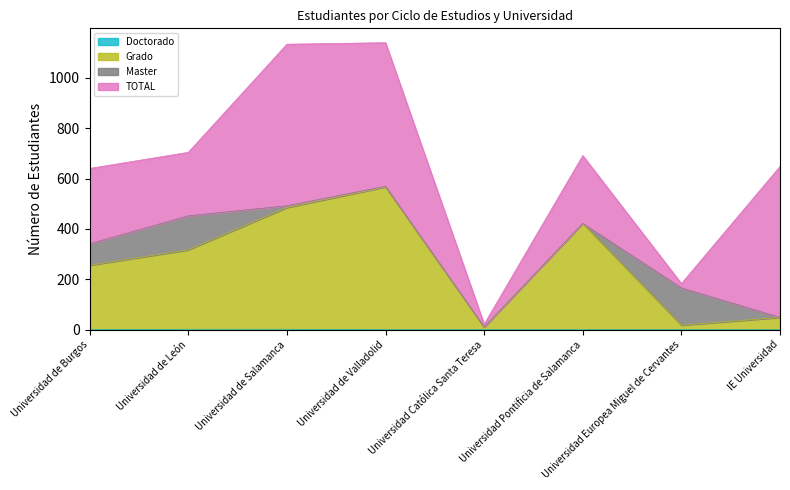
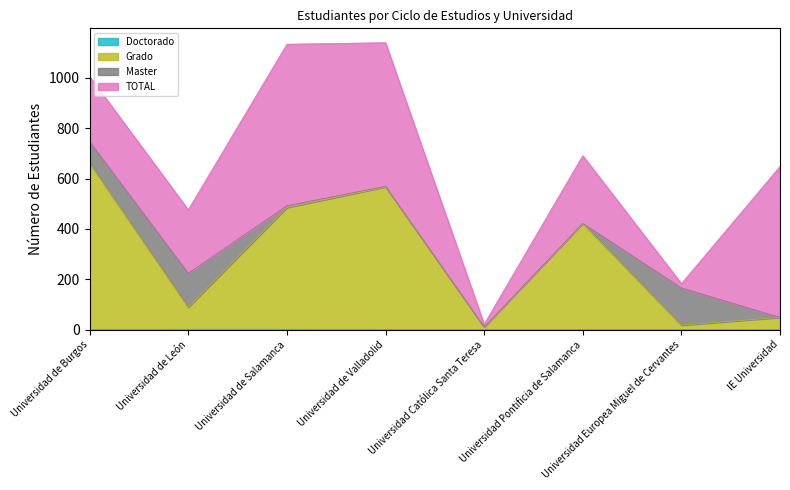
Grado, Universidad de Burgos: 260 -> 660
TOTAL, Universidad de Burgos: 300 -> 260
Grado, Universidad de León: 320 -> 90
